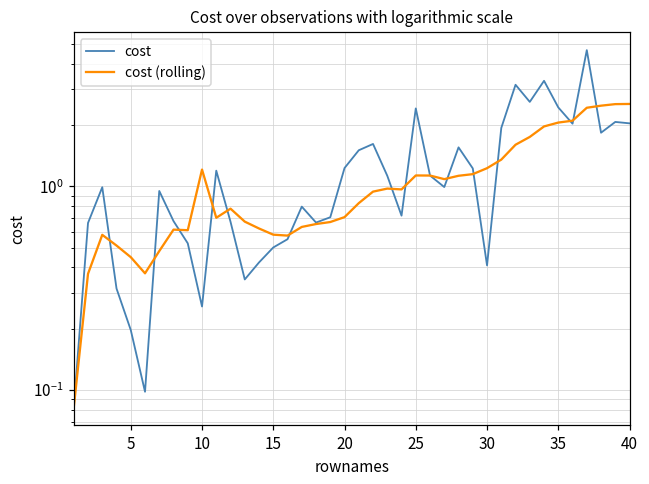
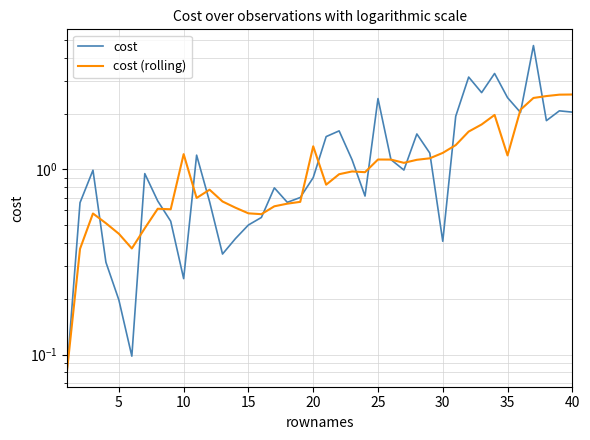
cost, 20: 1.2 -> 0.9
cost (rolling), 20: 0.71 -> 1.3
cost (rolling), 35: 2.1 -> 1.2
